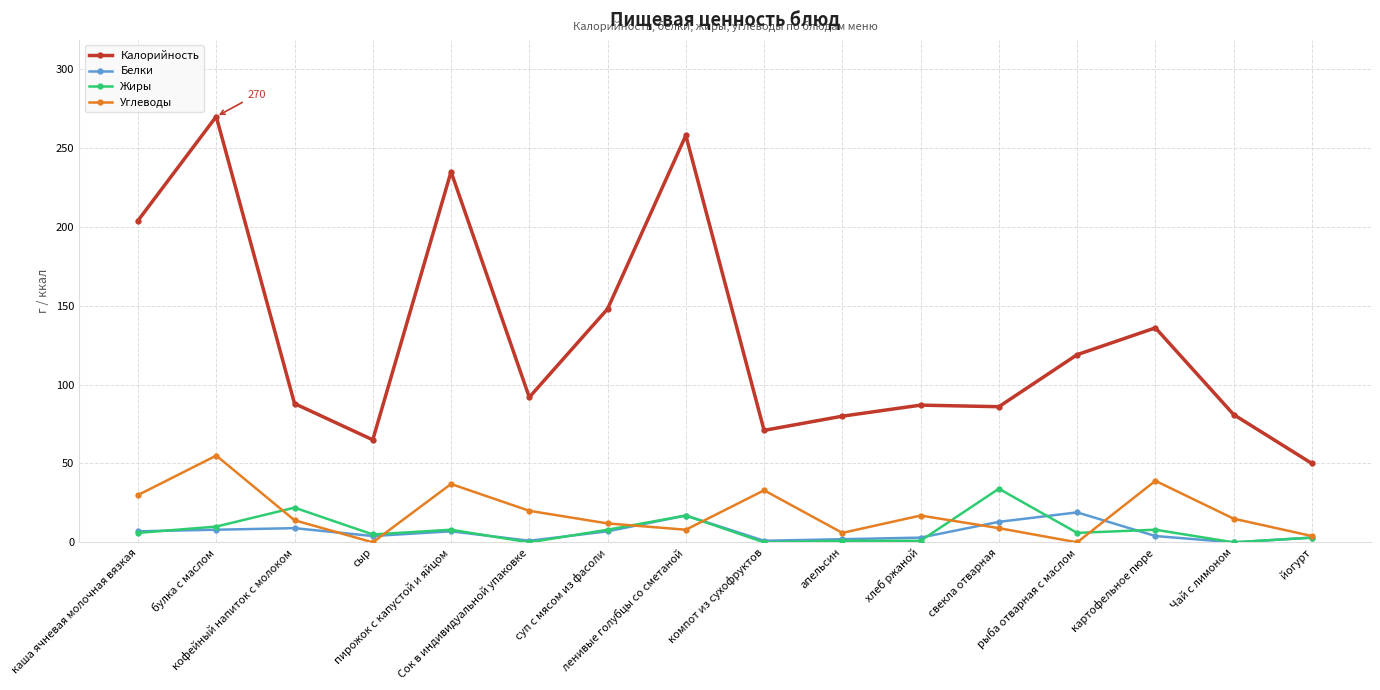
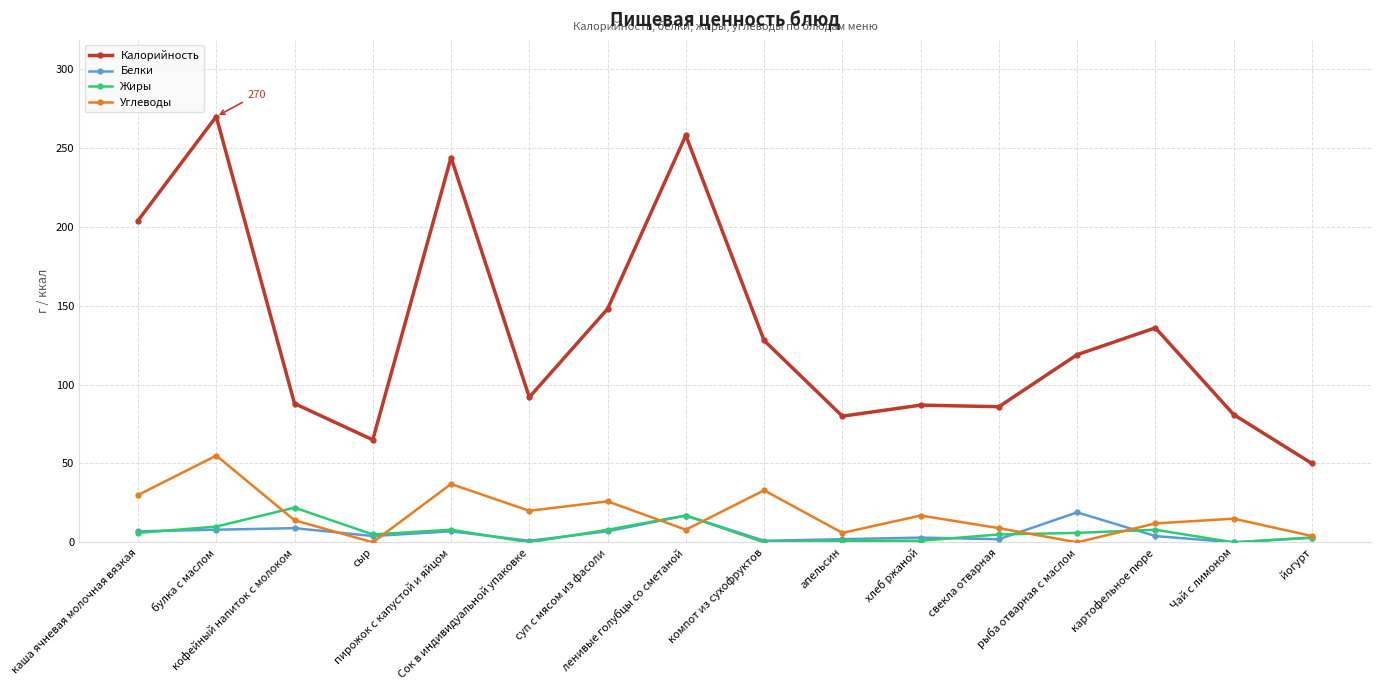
Калорийность, пирожок с капустой и яйцом: 235 -> 244
Углеводы, суп с мясом из фасоли: 12 -> 26
Калорийность, компот из сухофруктов: 71 -> 128
Белки, свекла отварная: 13 -> 2
Жиры, свекла отварная: 34 -> 5
Углеводы, картофельное пюре: 39 -> 12
